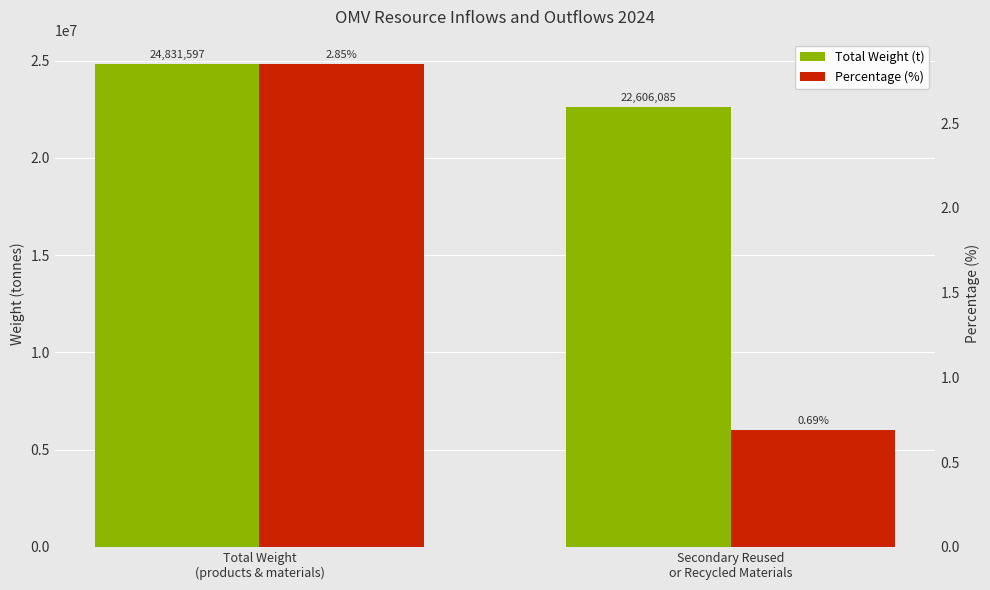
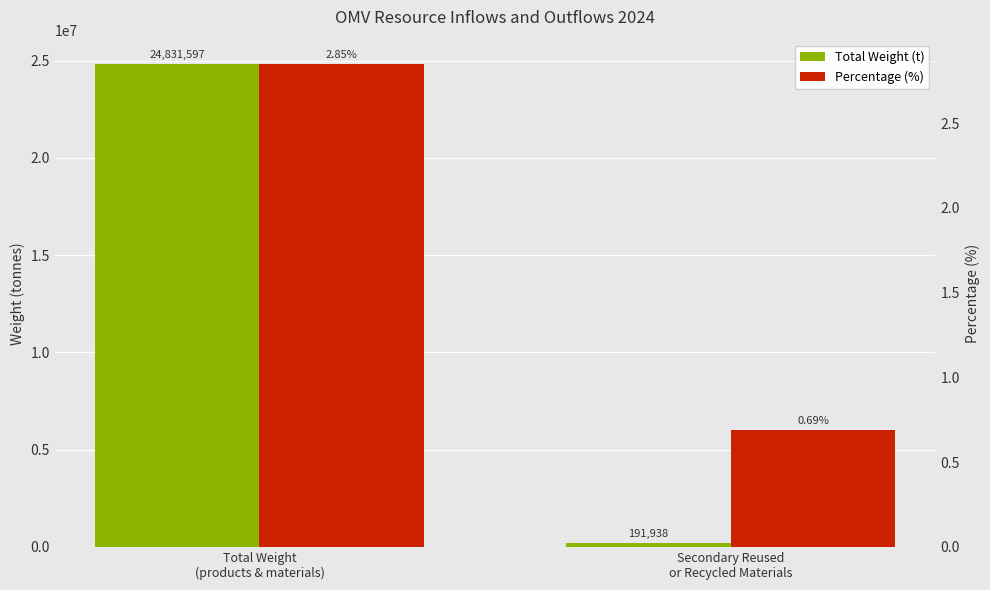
Total Weight (t), Secondary Reused or Recycled Materials: 22,606,085 -> 191,938
